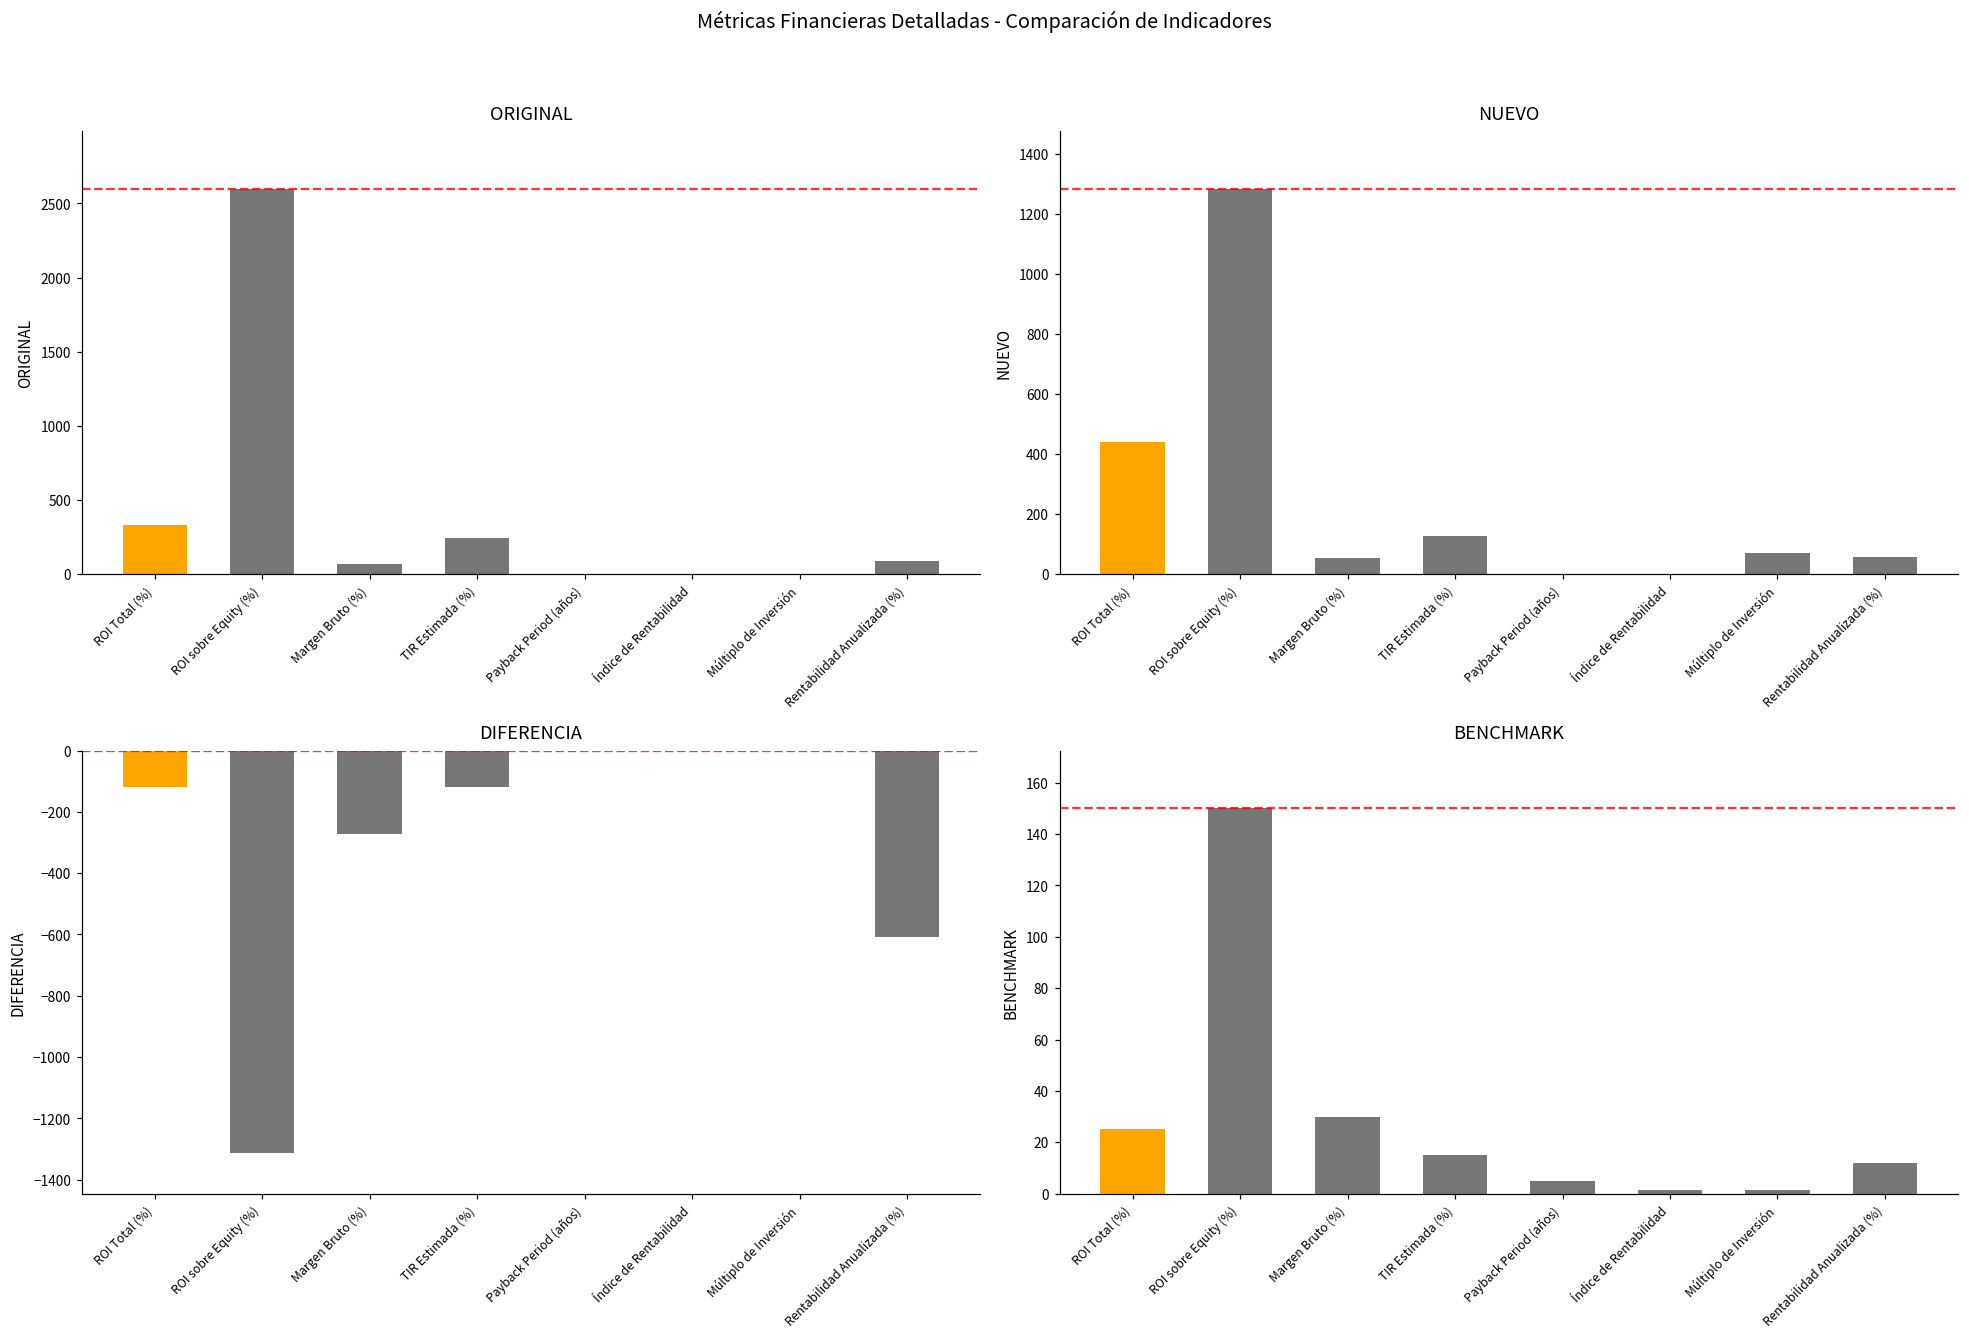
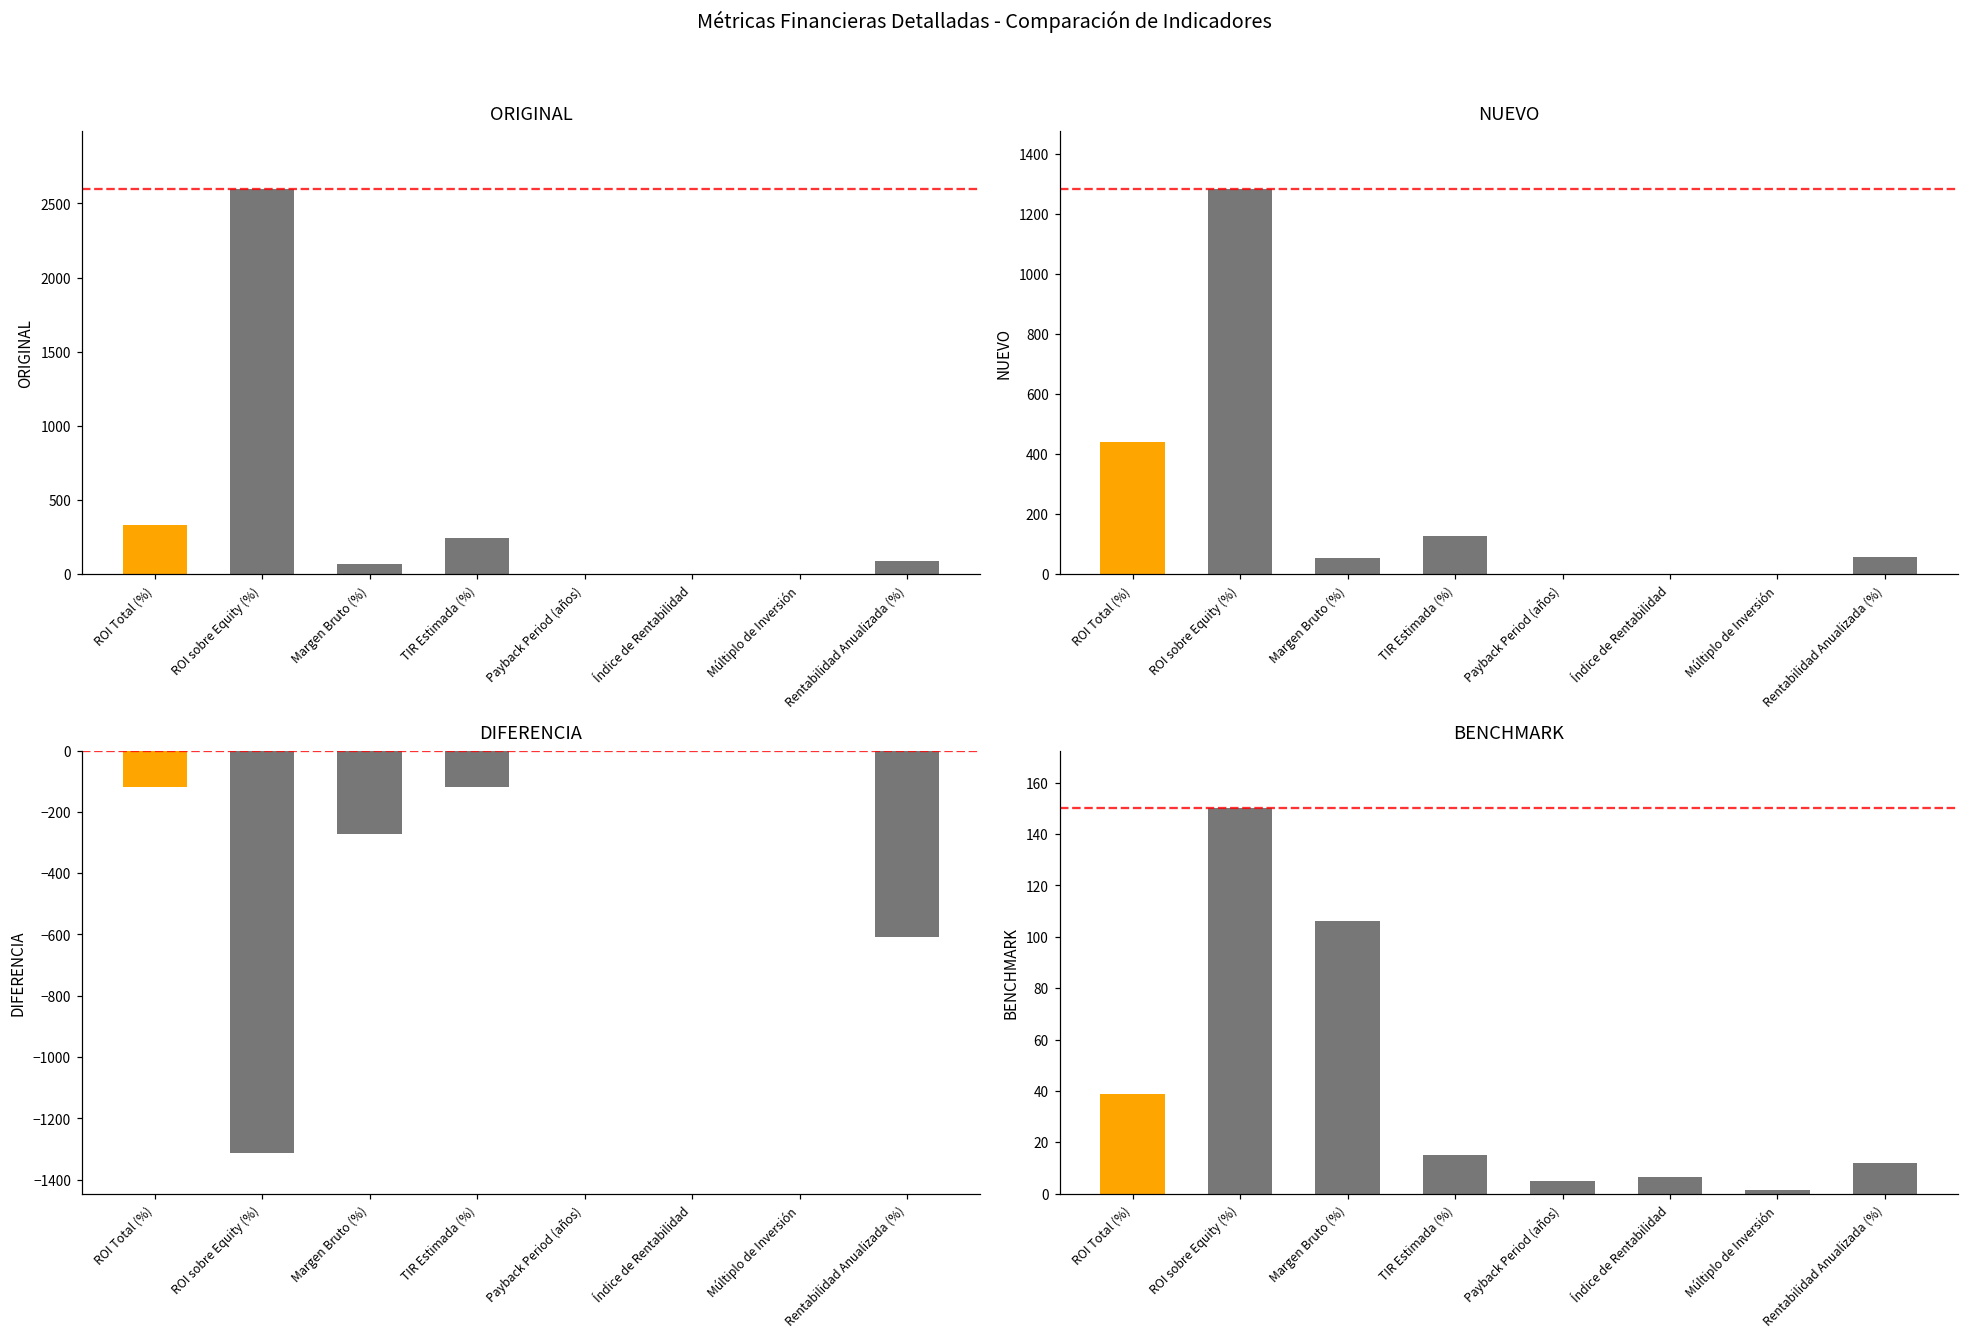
NUEVO, Múltiplo de Inversión: 70 -> 0
BENCHMARK, ROI Total (%): 25 -> 39
BENCHMARK, Margen Bruto (%): 30 -> 106
BENCHMARK, Índice de Rentabilidad: 1 -> 6
